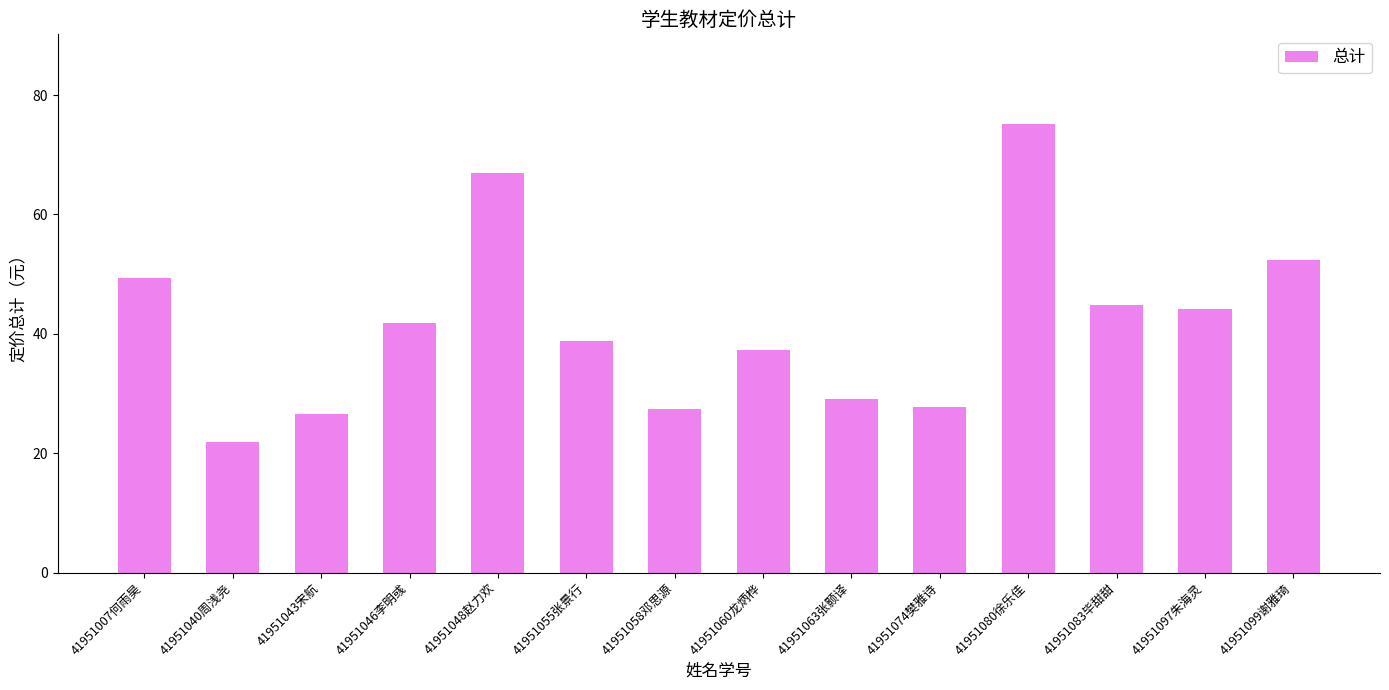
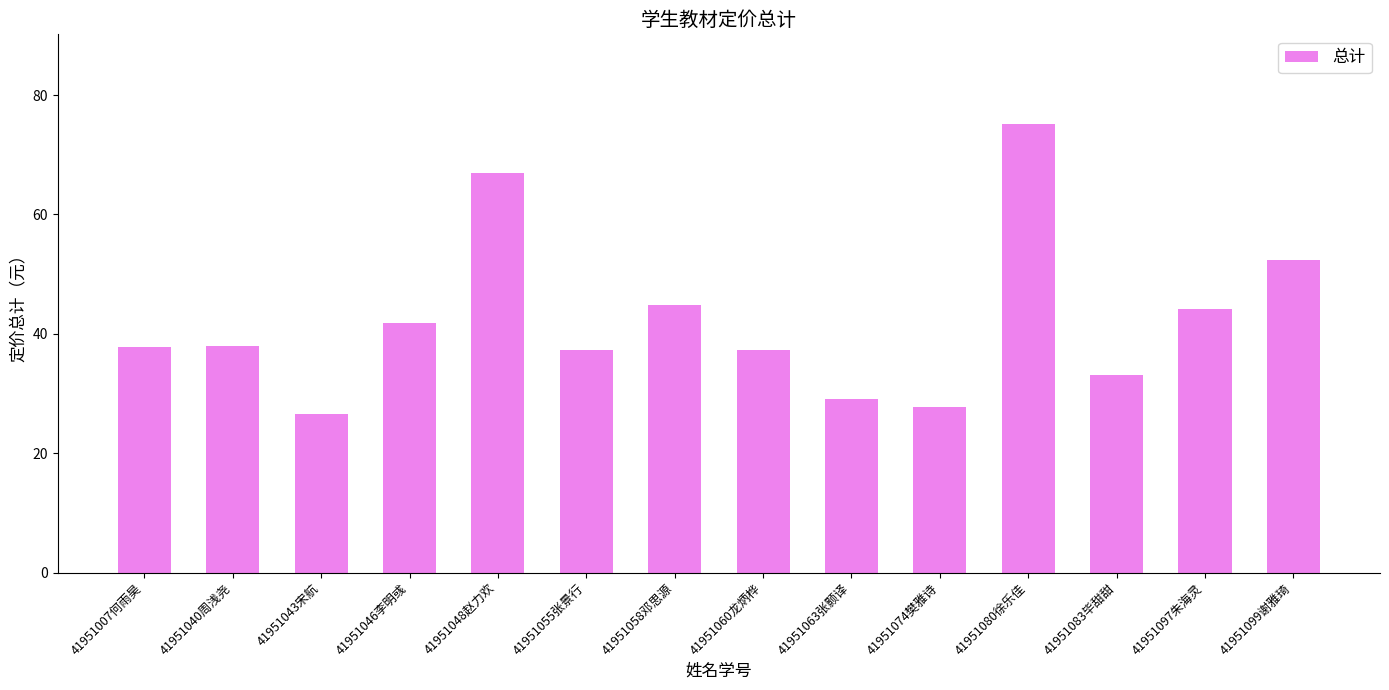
41951007何雨昊: 49 -> 38
41951040周浅尧: 22 -> 38
41951055张景行: 39 -> 37
41951058邓思源: 27 -> 45
41951083毕甜甜: 45 -> 33
